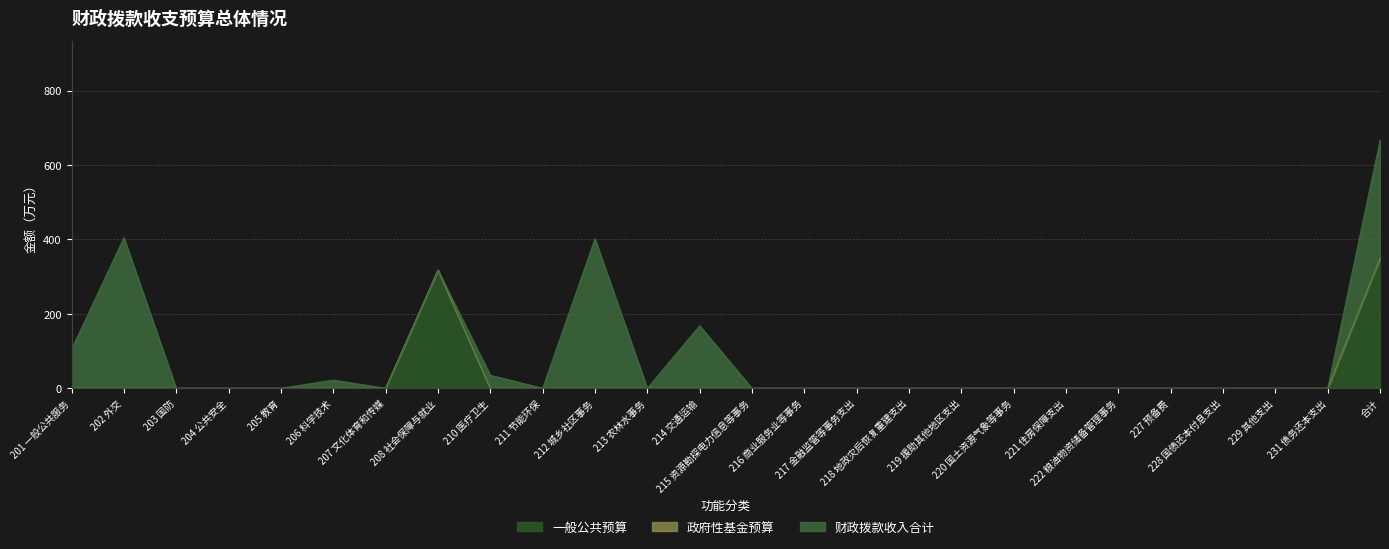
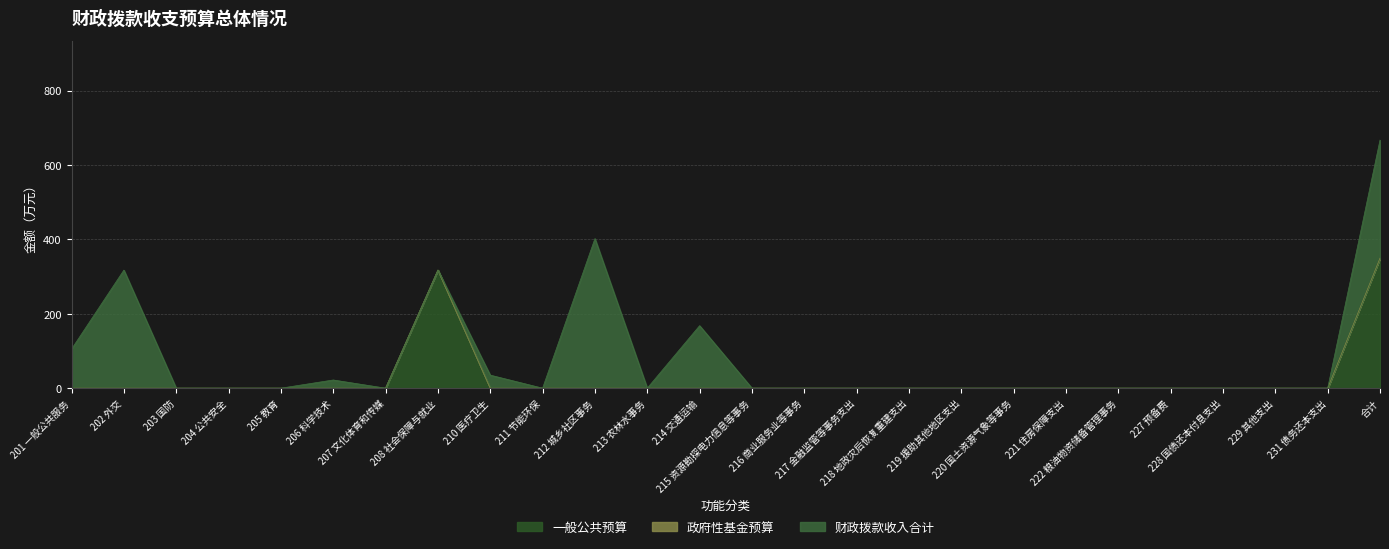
财政拨款收入合计, 202 外交: 410 -> 320
